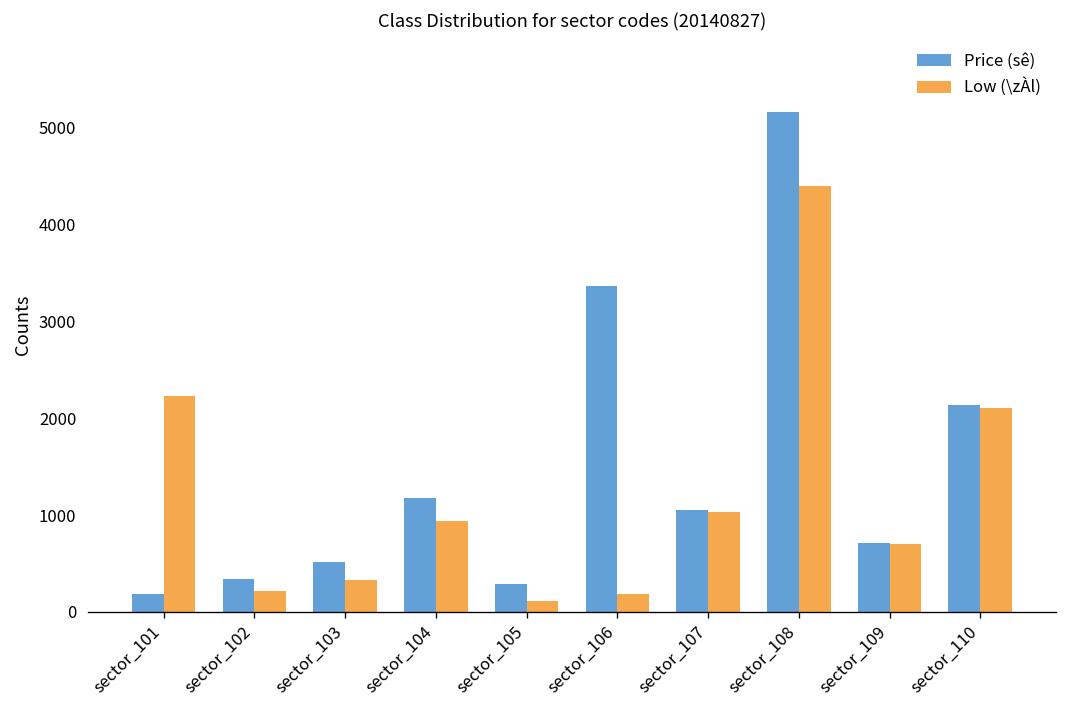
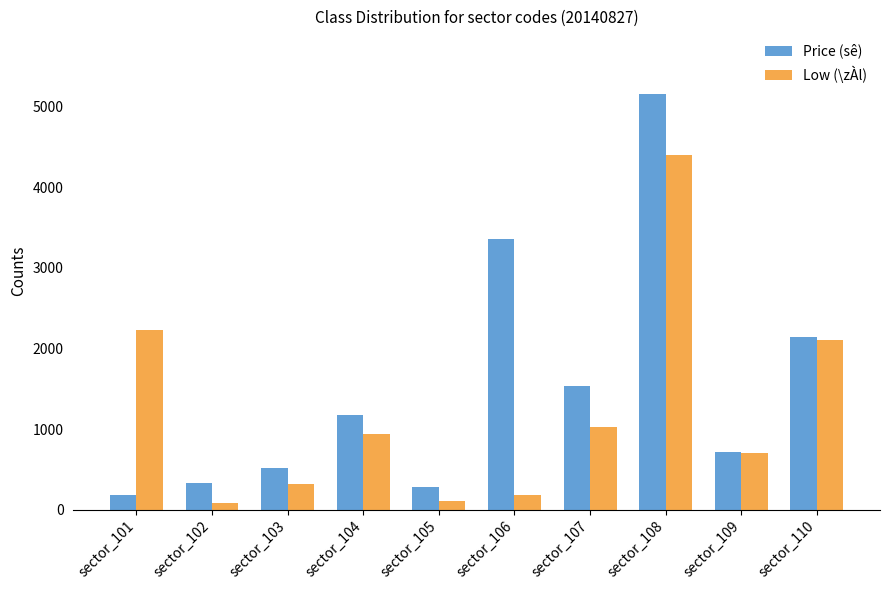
Low (\zÀl), sector_102: 200 -> 100
Price (sê), sector_107: 1100 -> 1500
